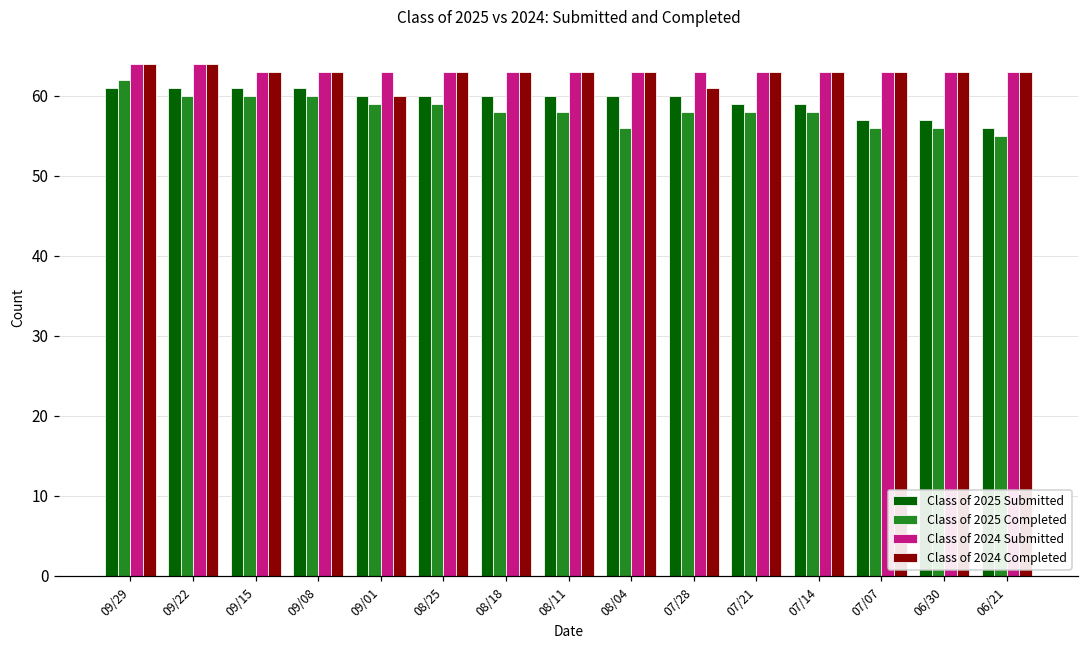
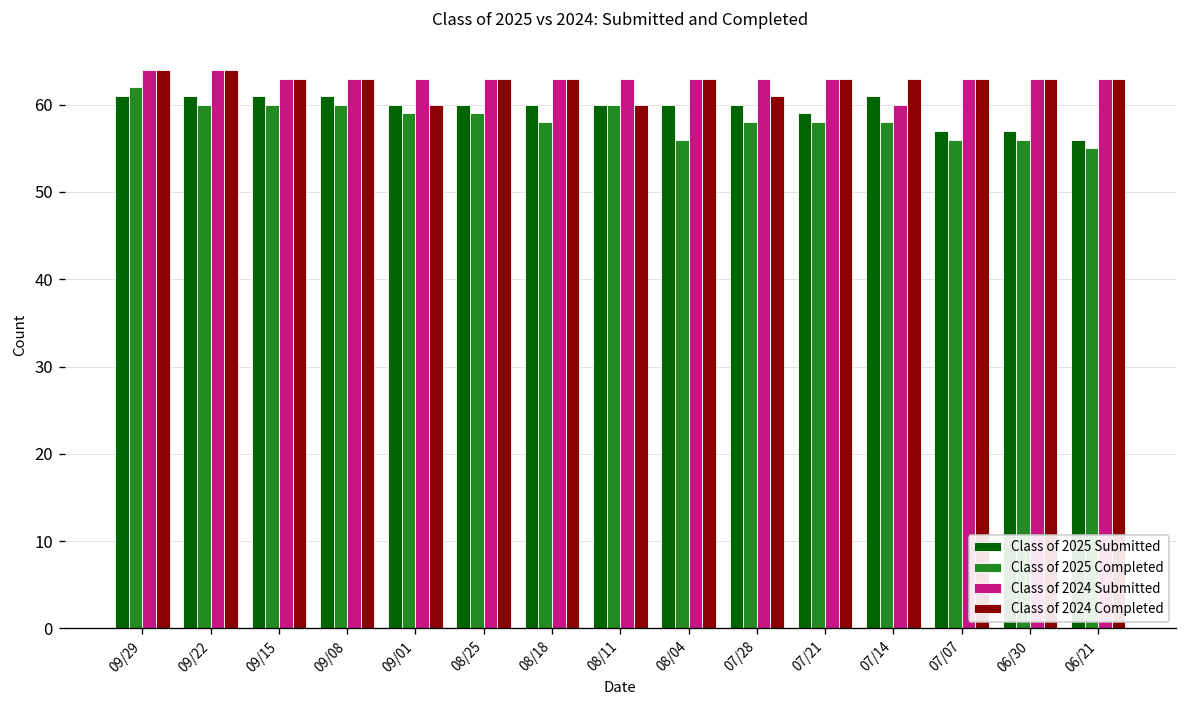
Class of 2025 Completed, 08/11: 58 -> 60
Class of 2024 Completed, 08/11: 63 -> 60
Class of 2025 Submitted, 07/14: 59 -> 61
Class of 2024 Submitted, 07/14: 63 -> 60
